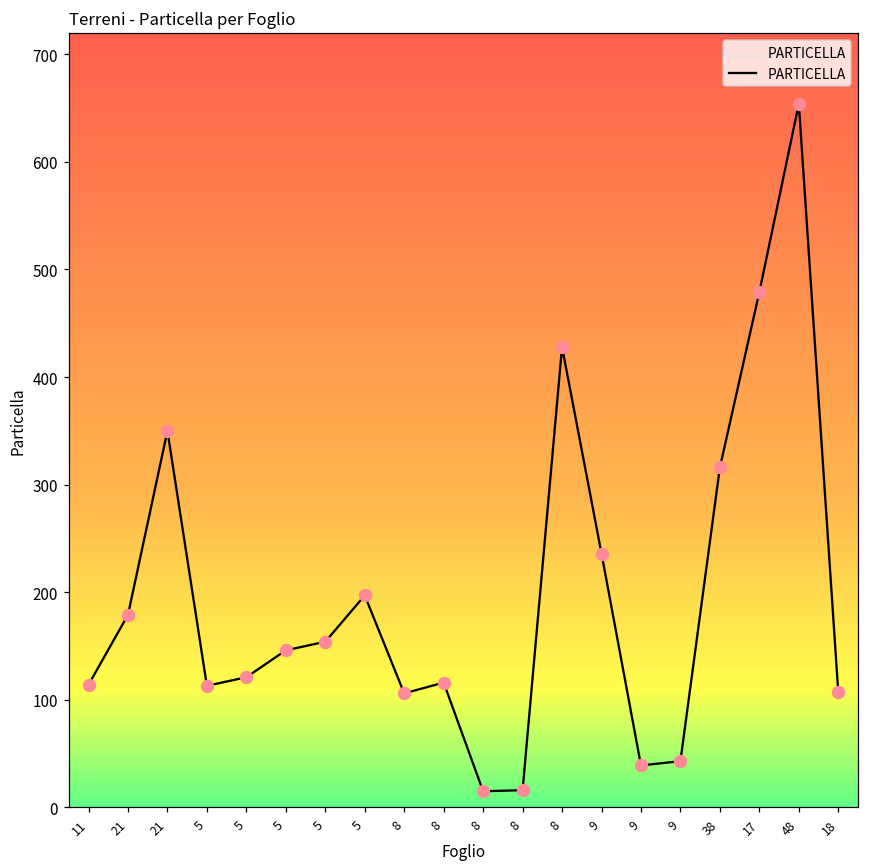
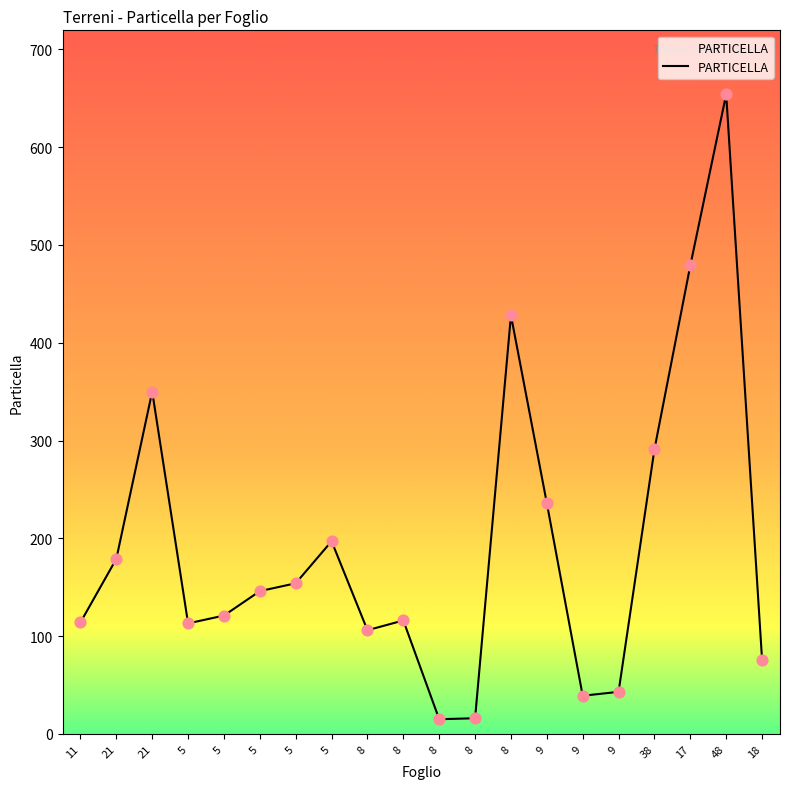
38: 320 -> 290
18: 110 -> 80
